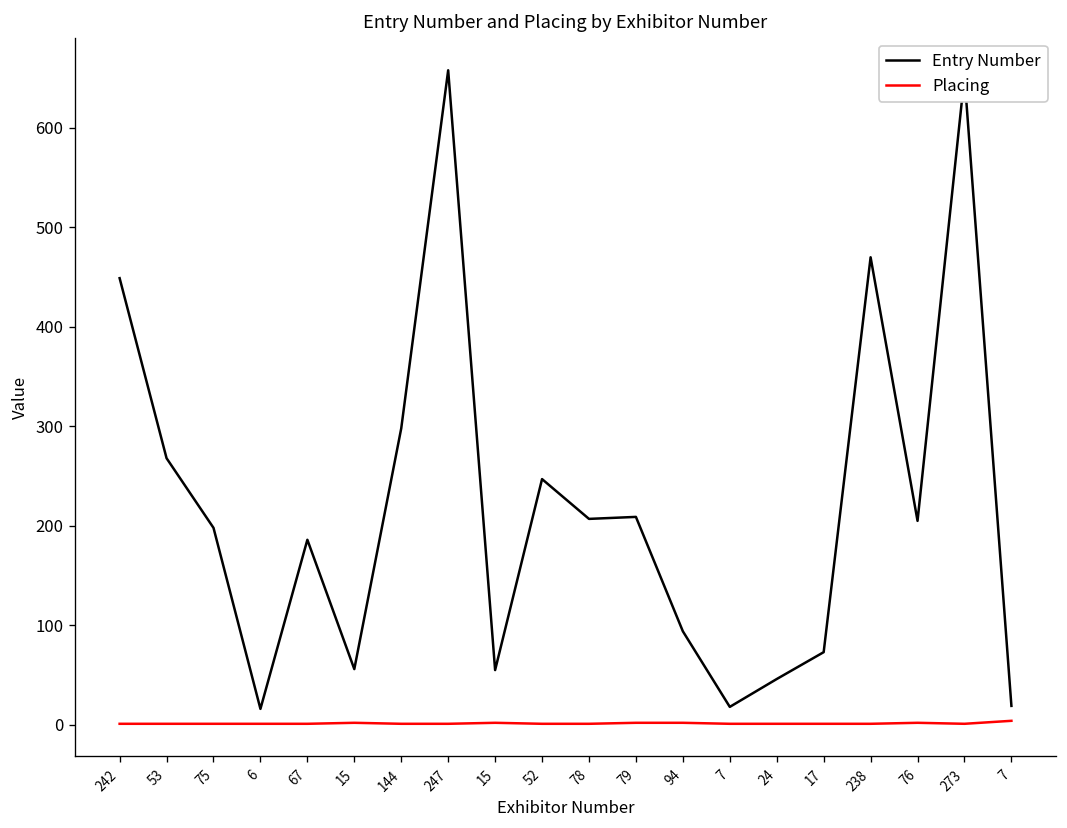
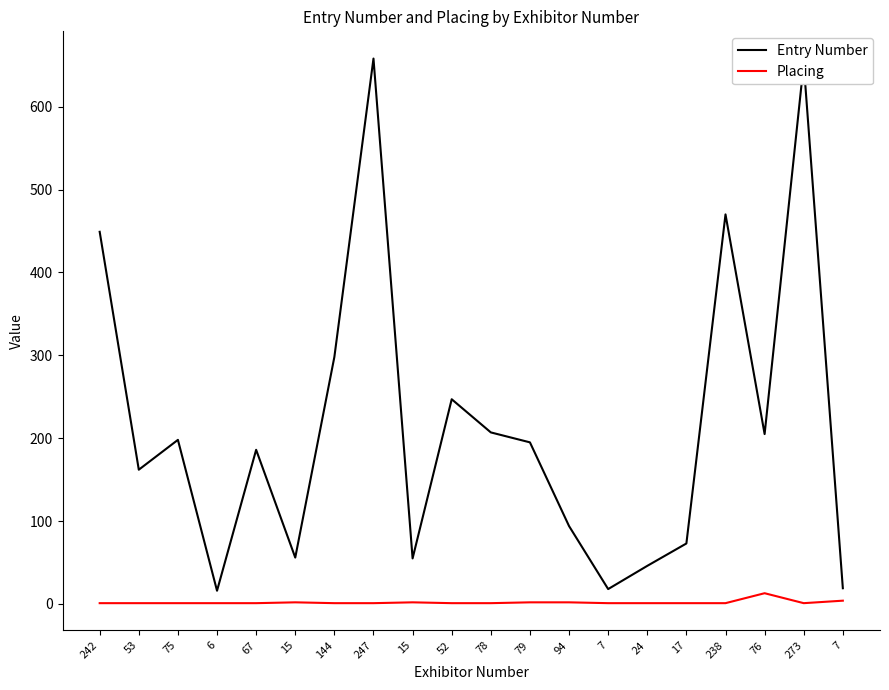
Entry Number, 53: 270 -> 160
Entry Number, 79: 210 -> 200
Placing, 76: 0 -> 10
